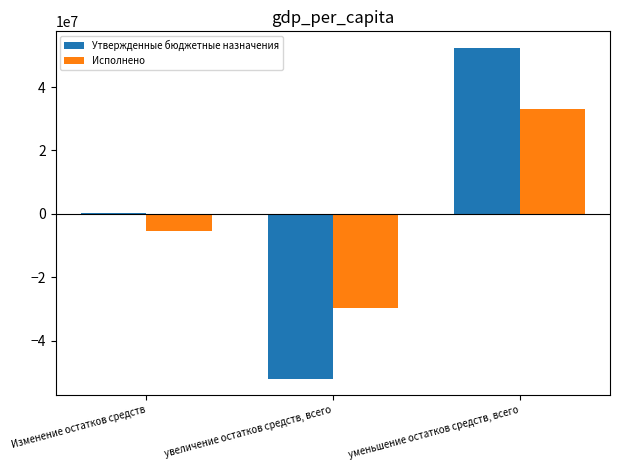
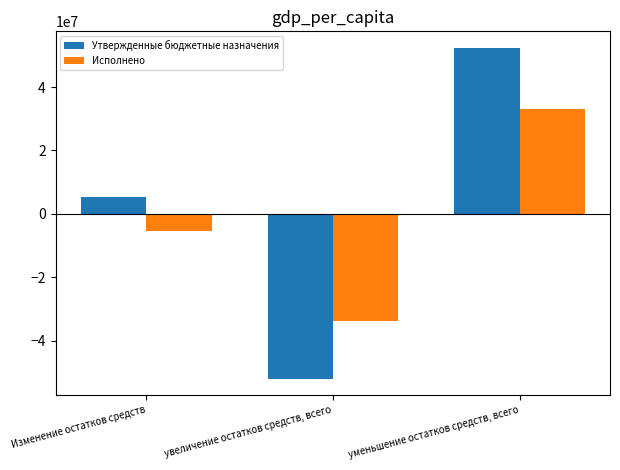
Утвержденные бюджетные назначения, Изменение остатков средств: 0 -> 5000000
Исполнено, увеличение остатков средств, всего: -30000000 -> -34000000
